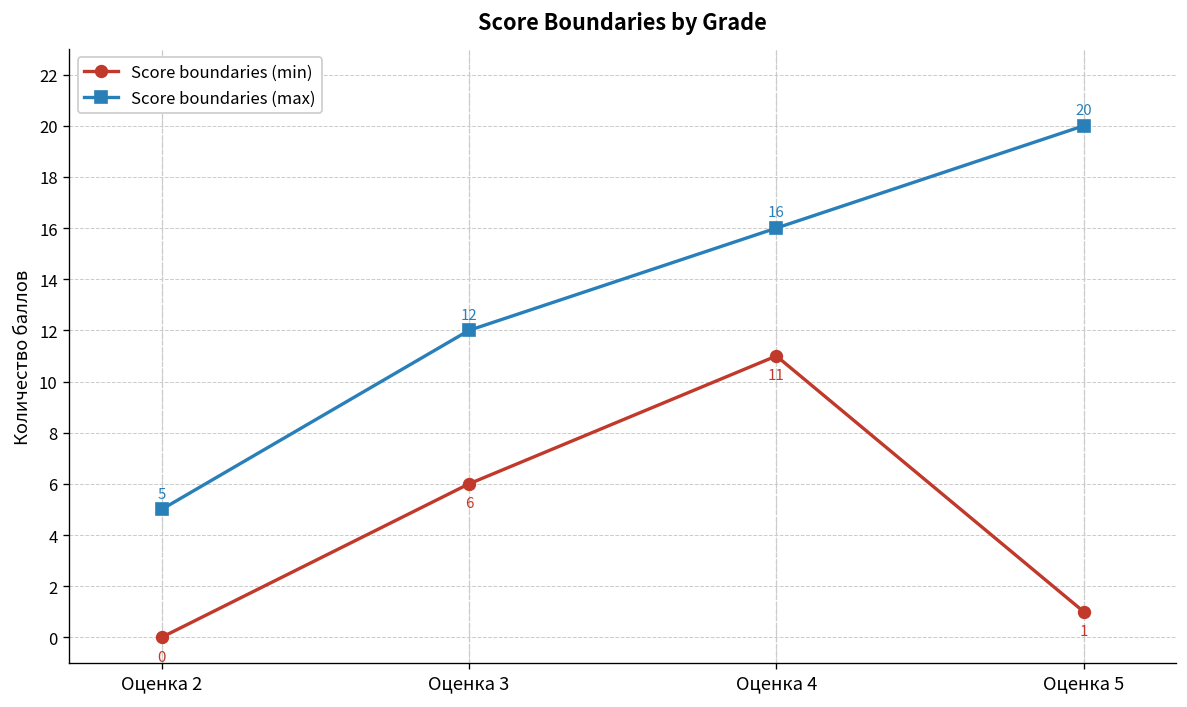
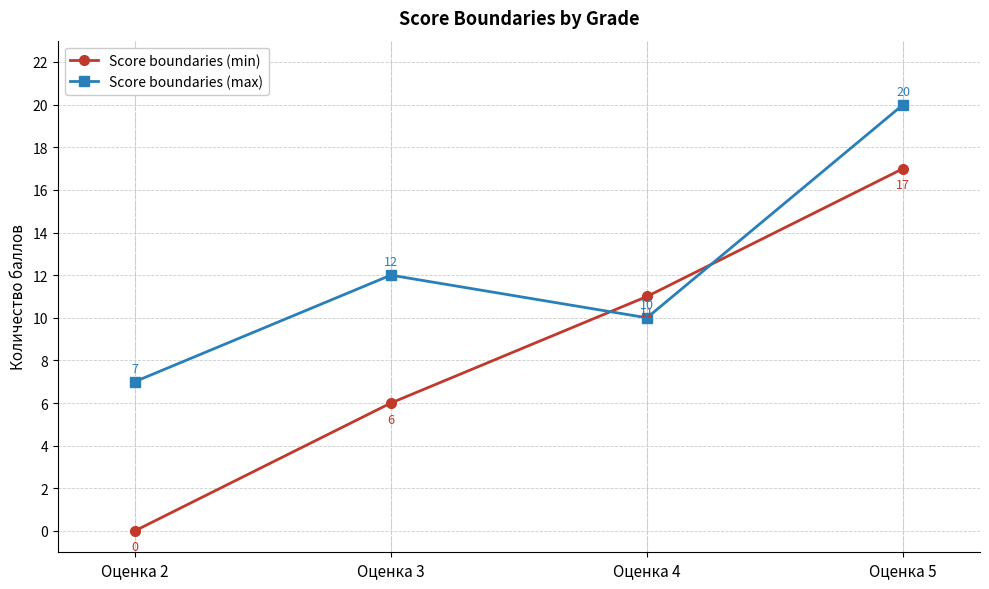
Score boundaries (max), Оценка 2: 5 -> 7
Score boundaries (max), Оценка 4: 16 -> 10
Score boundaries (min), Оценка 5: 1 -> 17
